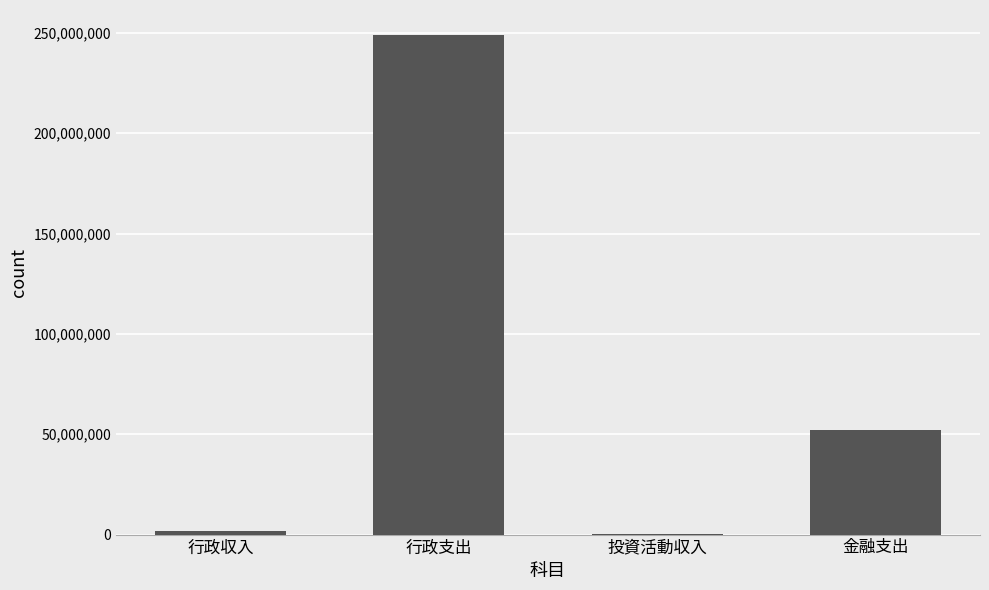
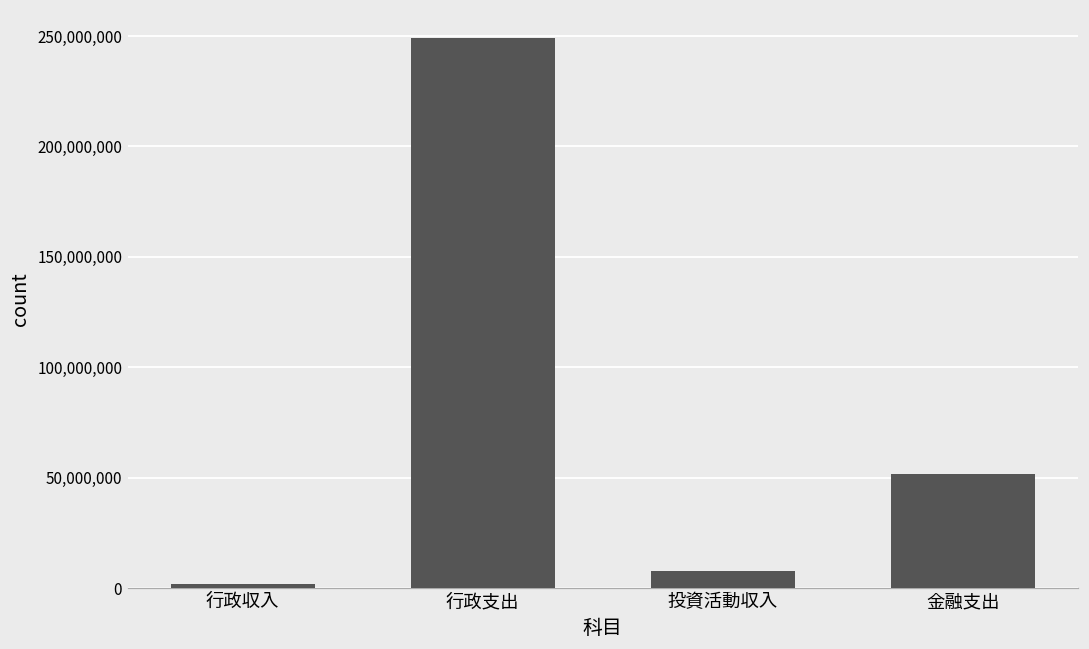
投資活動収入: 0 -> 8,000,000
